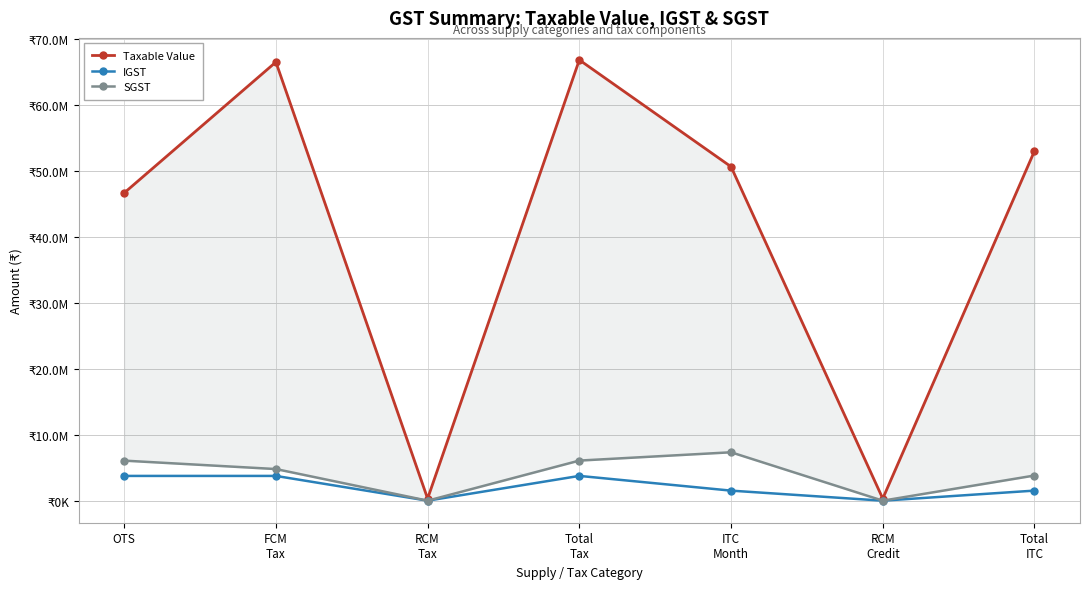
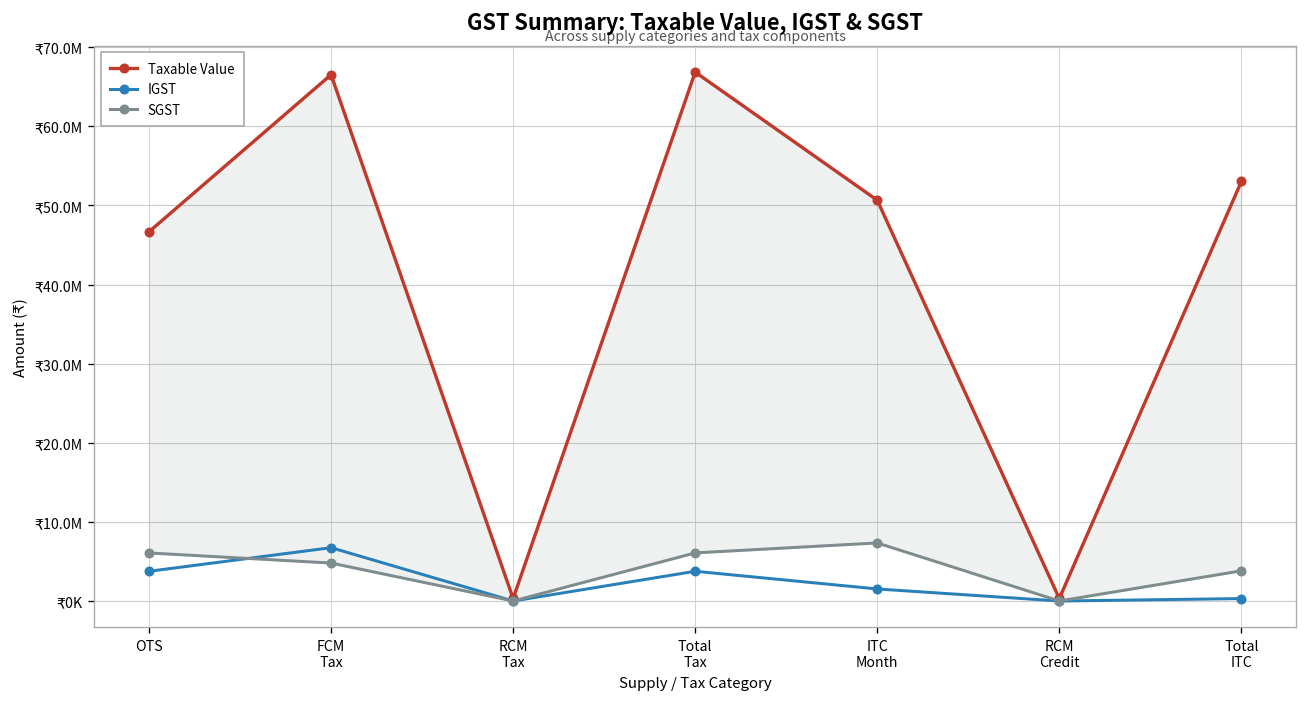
IGST, FCM Tax: ₹4000000 -> ₹7000000
IGST, Total ITC: ₹2000000 -> ₹0
